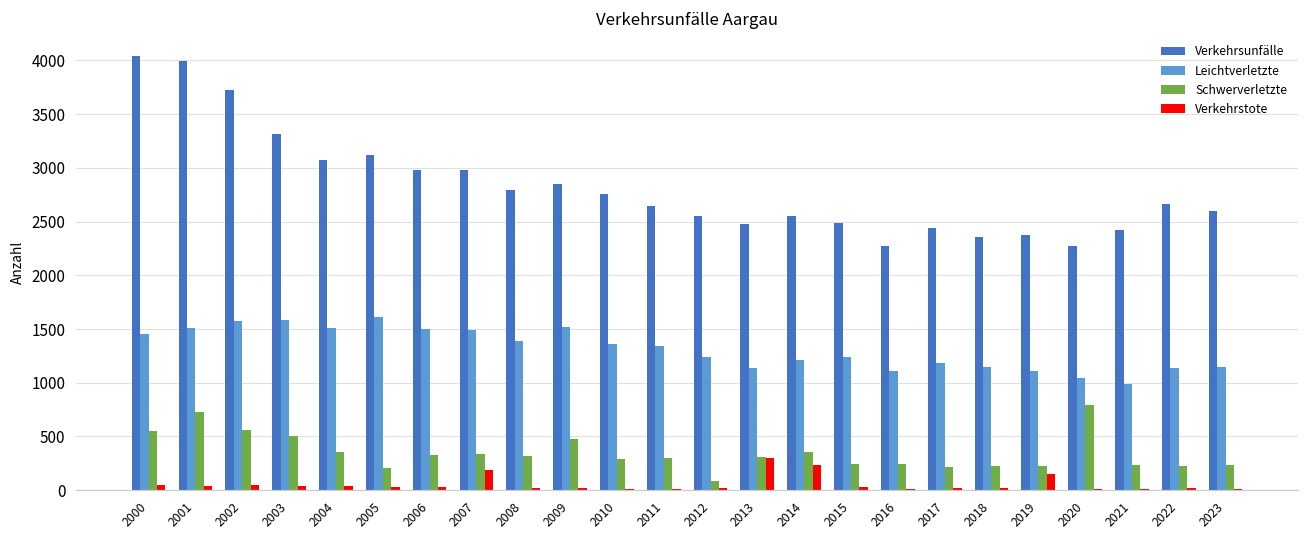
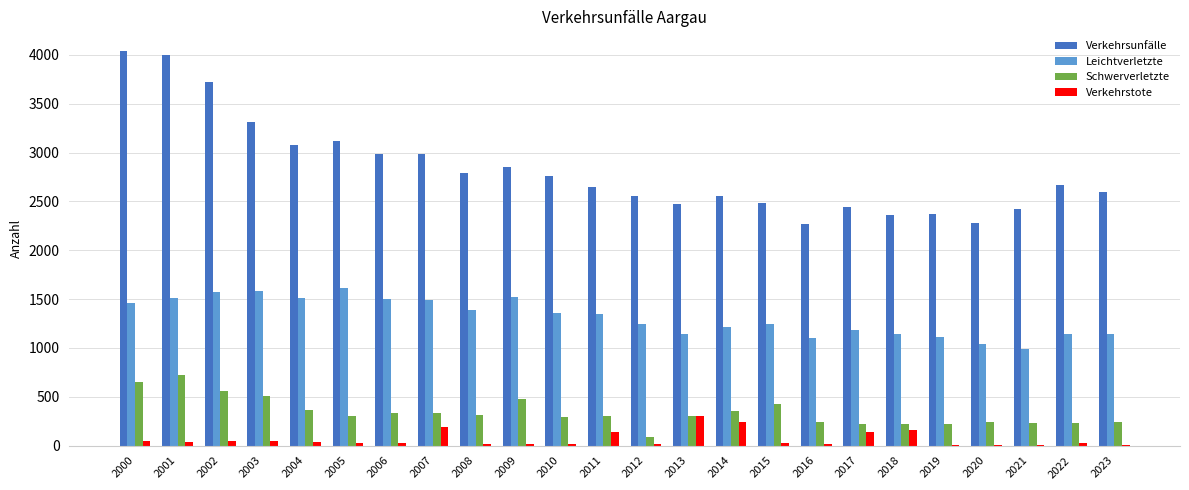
Schwerverletzte, 2000: 560 -> 650
Schwerverletzte, 2005: 200 -> 300
Verkehrstote, 2011: 0 -> 100
Schwerverletzte, 2015: 200 -> 400
Verkehrstote, 2017: 0 -> 100
Verkehrstote, 2018: 0 -> 200
Verkehrstote, 2019: 100 -> 0
Schwerverletzte, 2020: 800 -> 200
